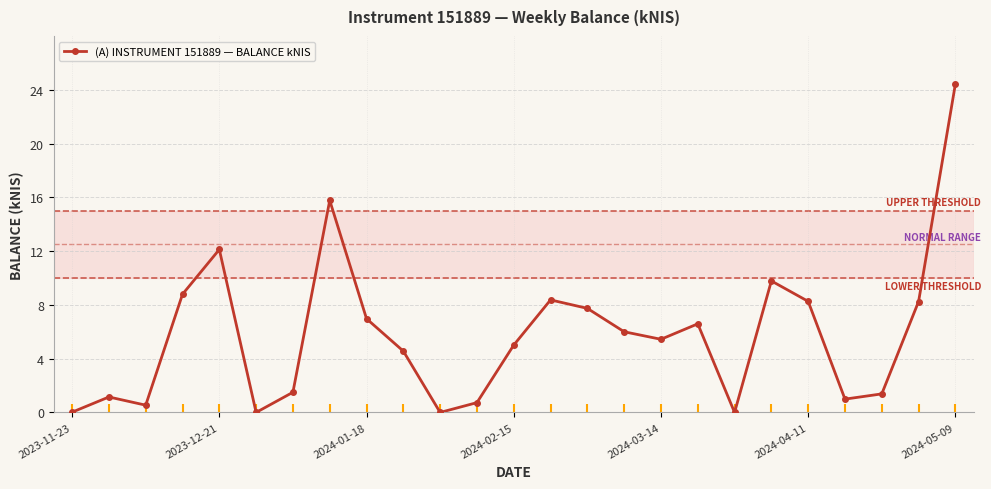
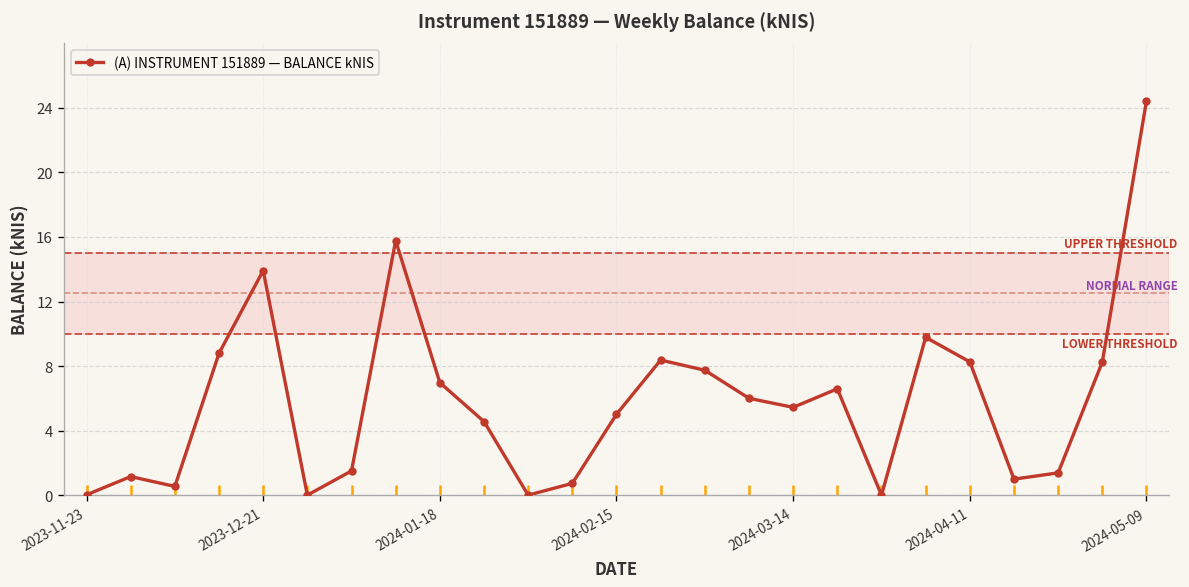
(A) INSTRUMENT 151889 — BALANCE kNIS, 2023-12-21: 12.1 -> 13.9
